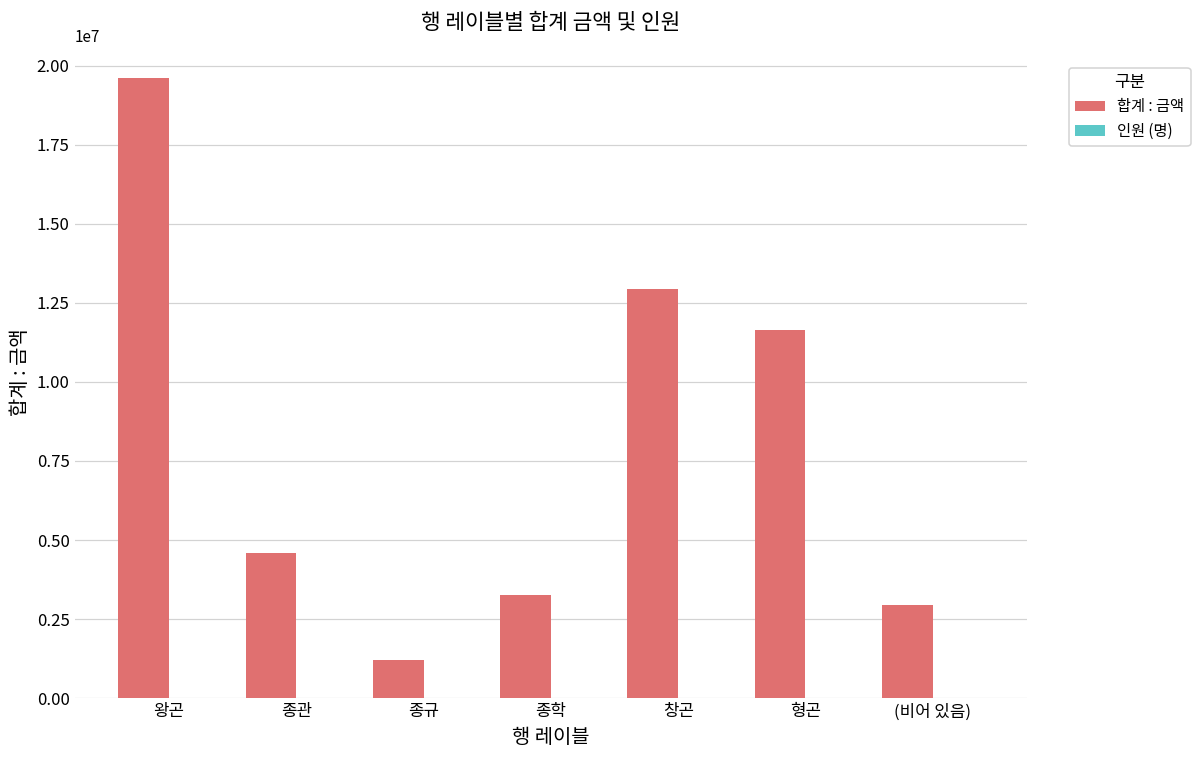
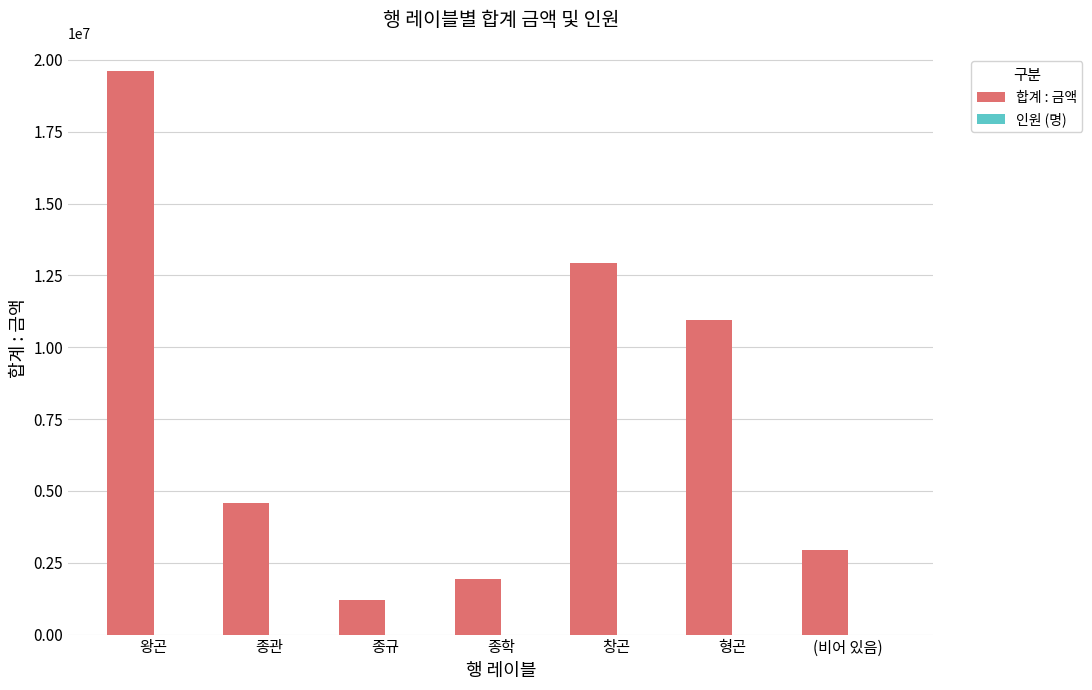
합계 : 금액, 종학: 3300000 -> 1900000
합계 : 금액, 형곤: 11600000 -> 11000000
